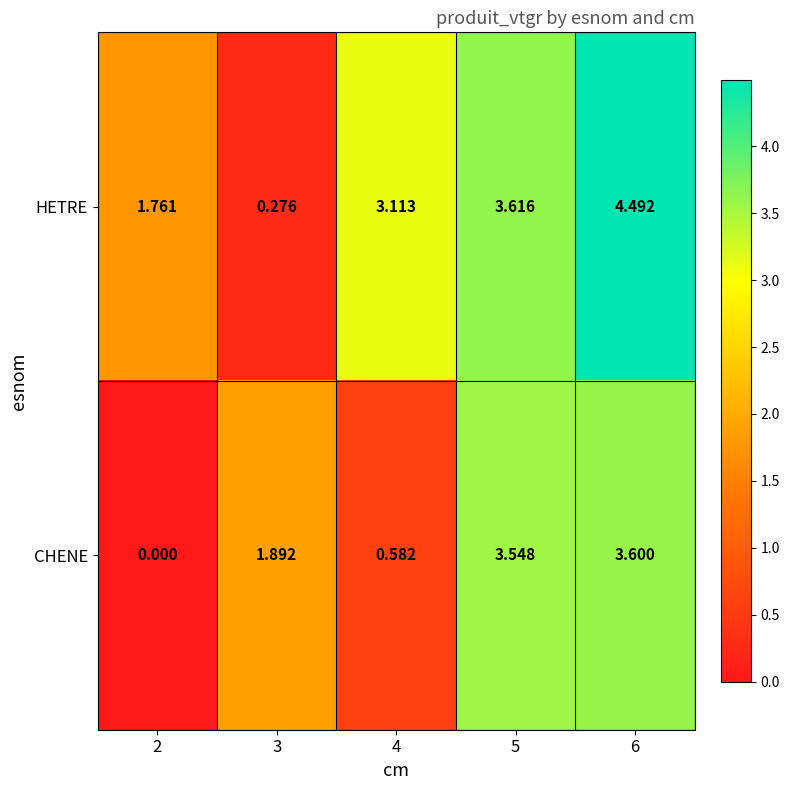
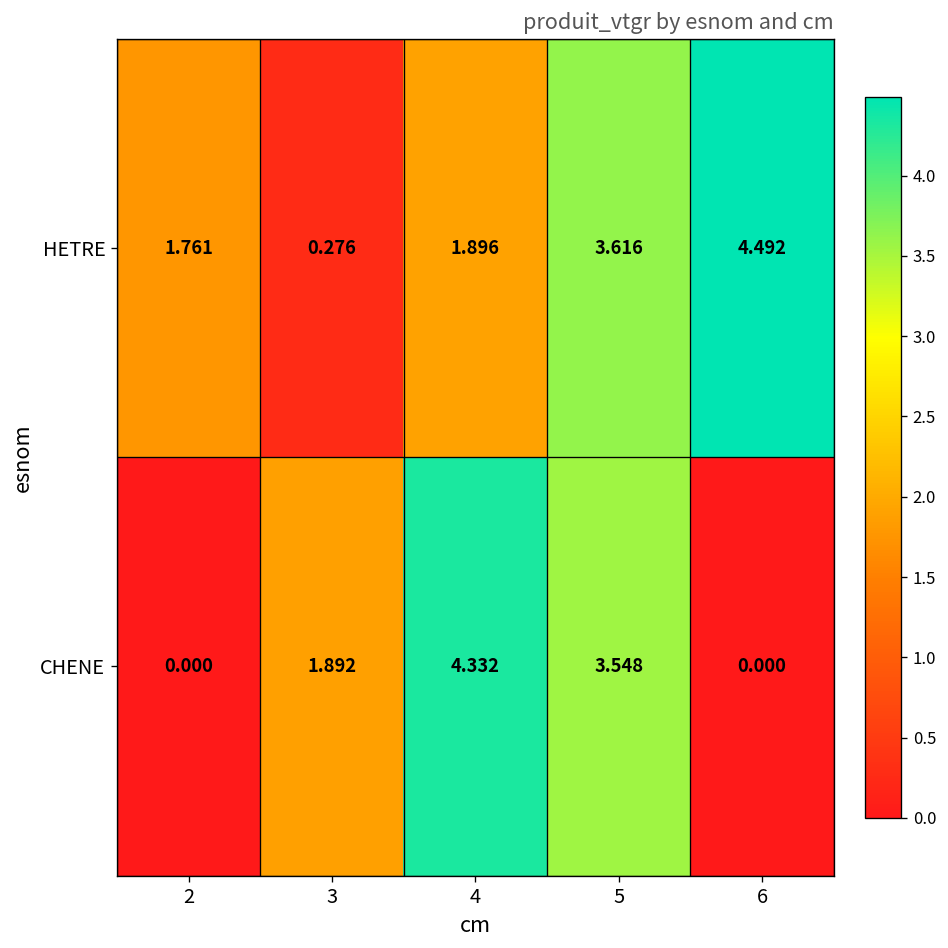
HETRE, 4: 3.113 -> 1.896
CHENE, 4: 0.582 -> 4.332
CHENE, 6: 3.600 -> 0.000
